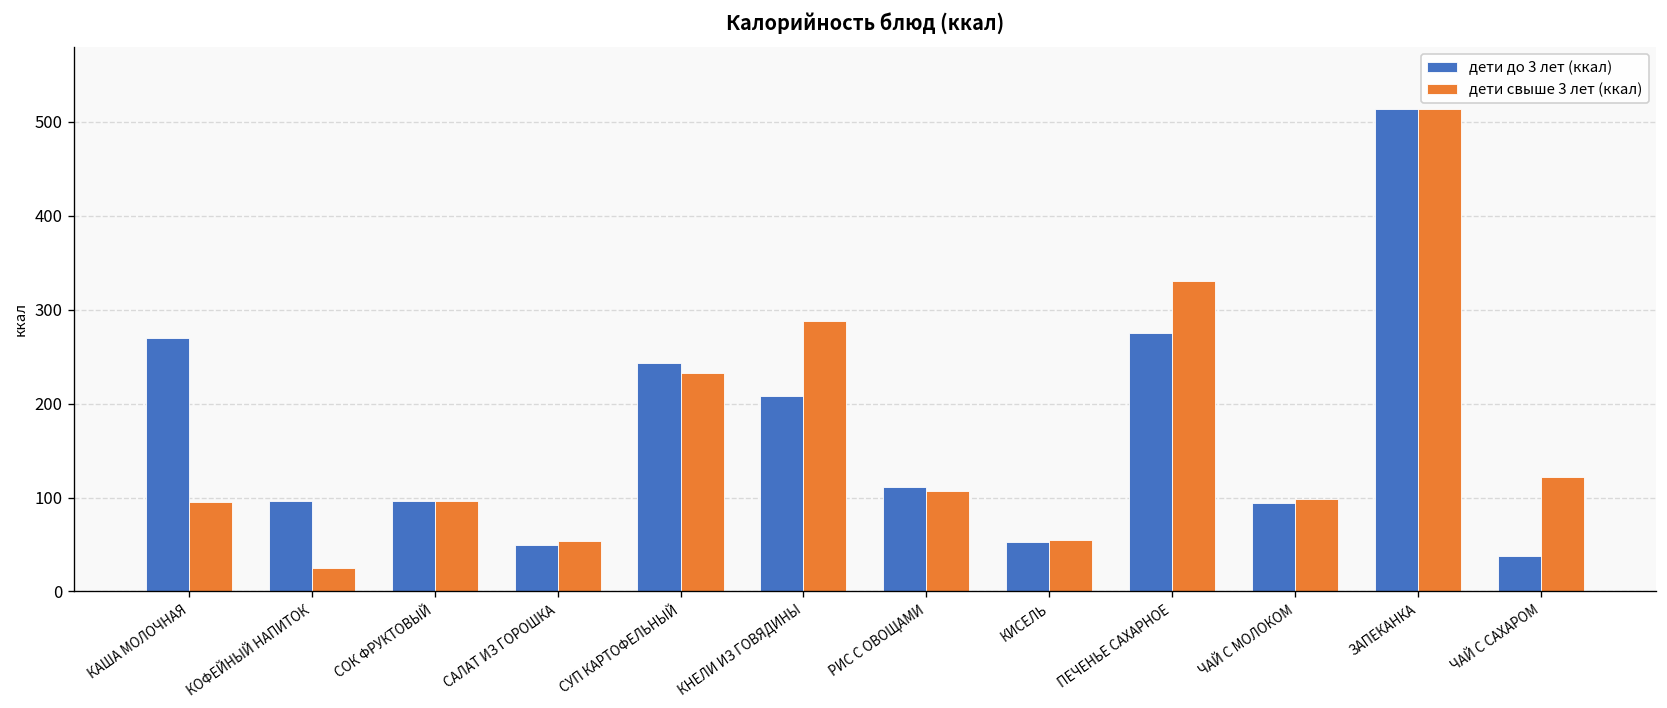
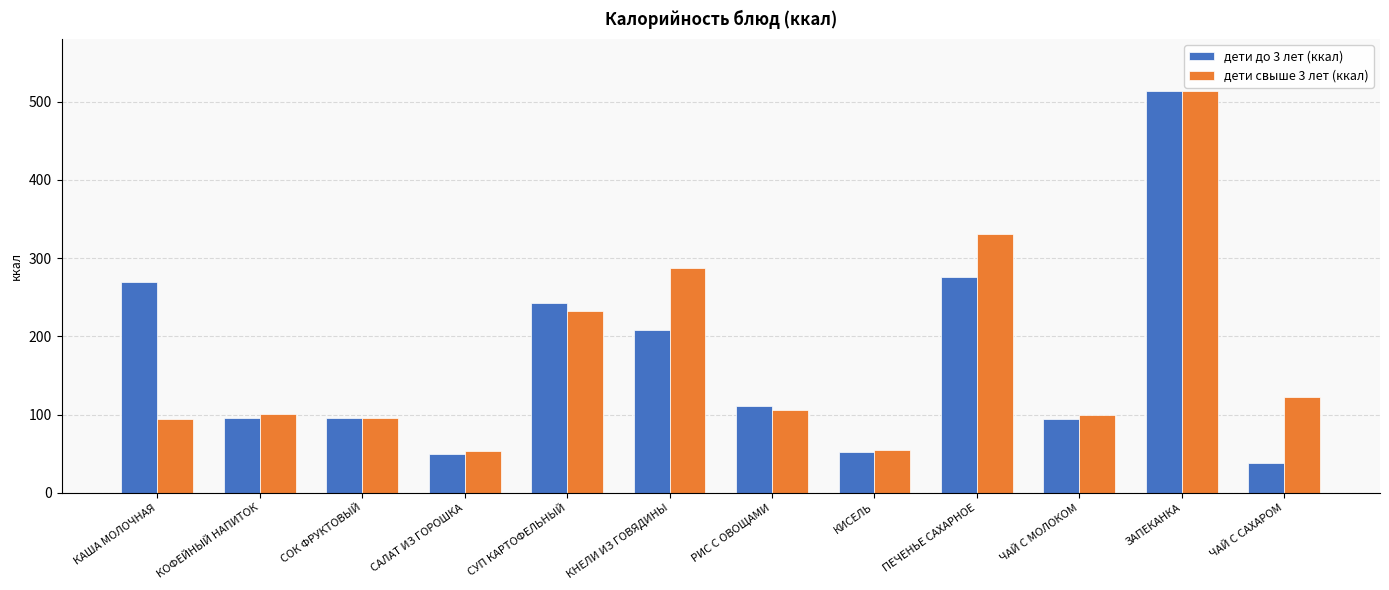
дети свыше 3 лет (ккал), КОФЕЙНЫЙ НАПИТОК: 20 -> 100
